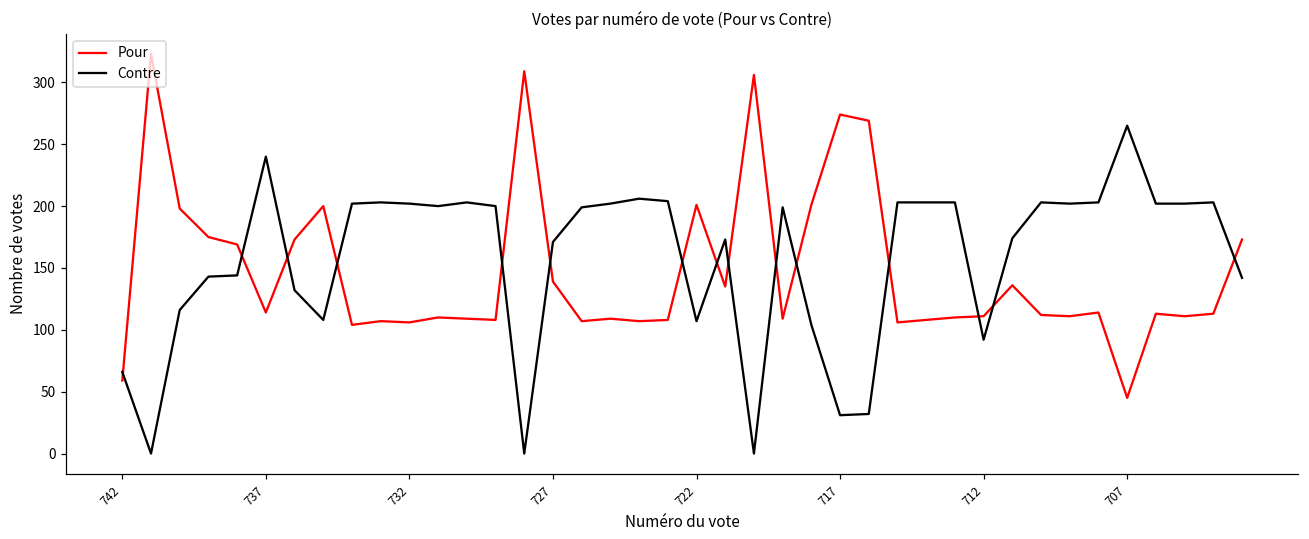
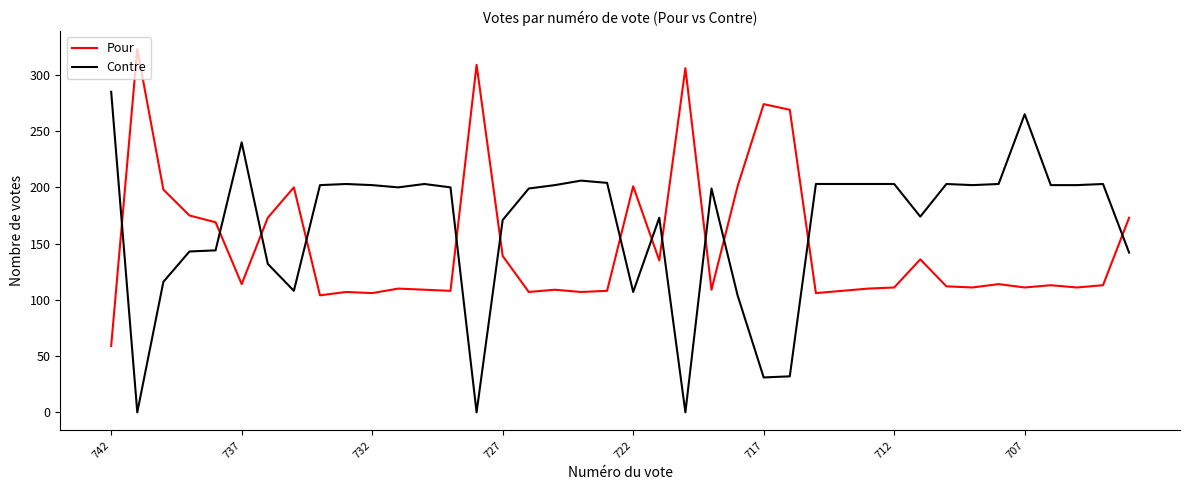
Contre, 742: 66 -> 285
Contre, 712: 92 -> 203
Pour, 707: 45 -> 111
